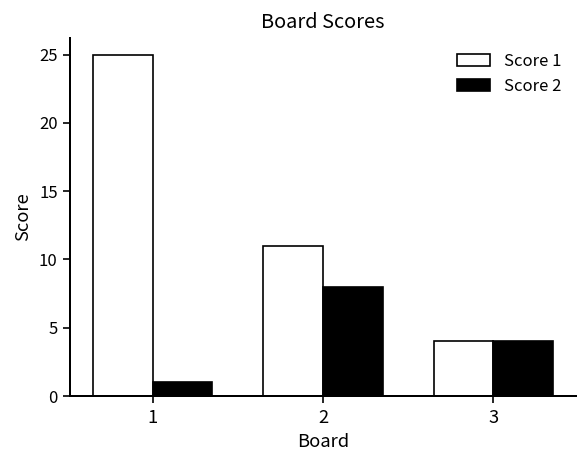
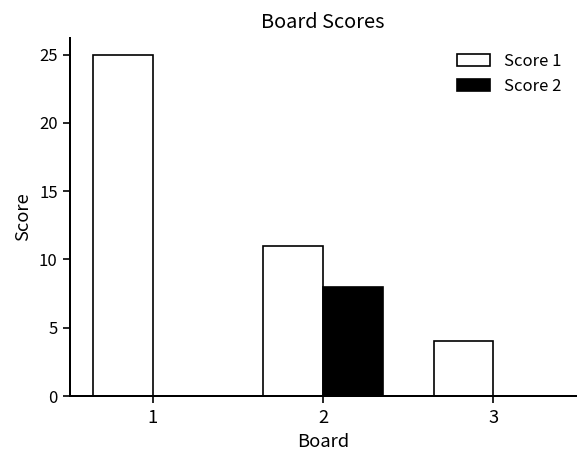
Score 2, 1: 1 -> 0
Score 2, 3: 4 -> 0
